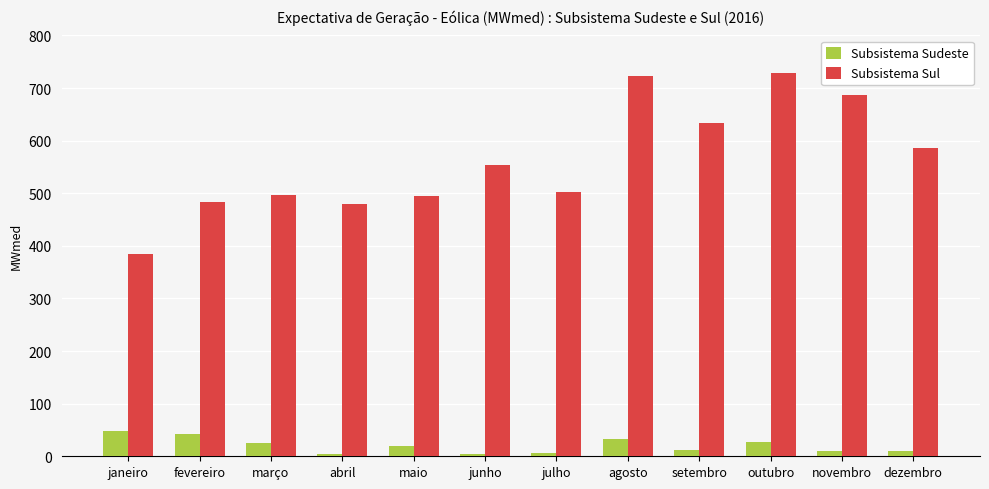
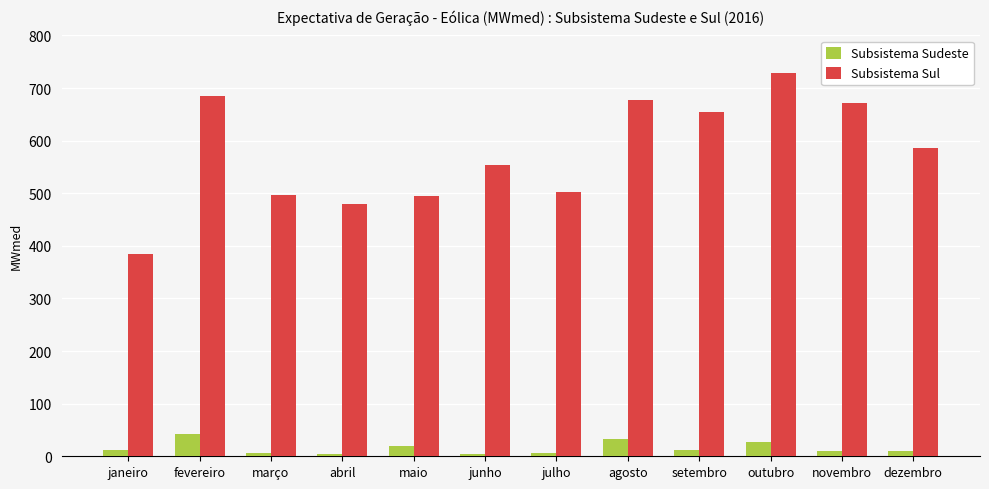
Subsistema Sudeste, janeiro: 50 -> 10
Subsistema Sul, fevereiro: 480 -> 690
Subsistema Sudeste, março: 20 -> 10
Subsistema Sul, agosto: 720 -> 680
Subsistema Sul, setembro: 630 -> 660
Subsistema Sul, novembro: 690 -> 670
